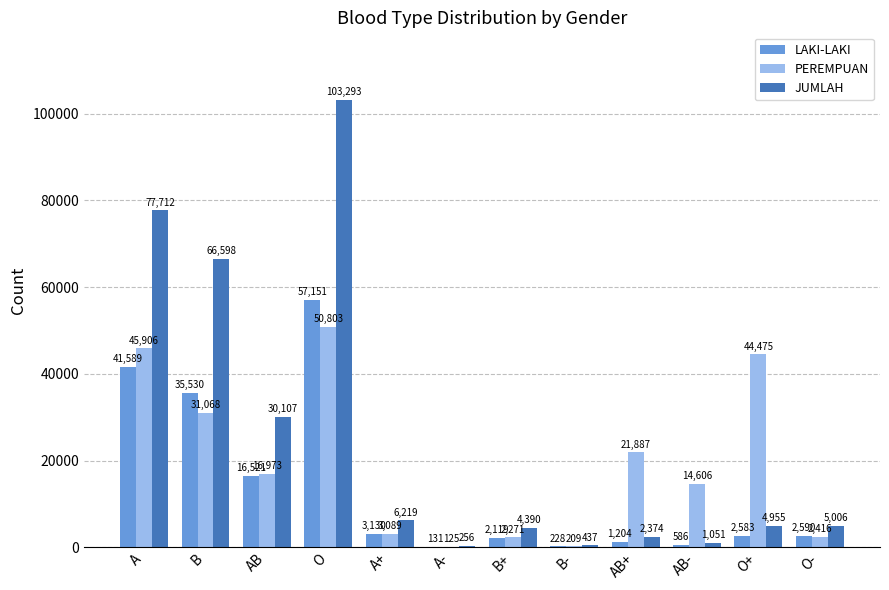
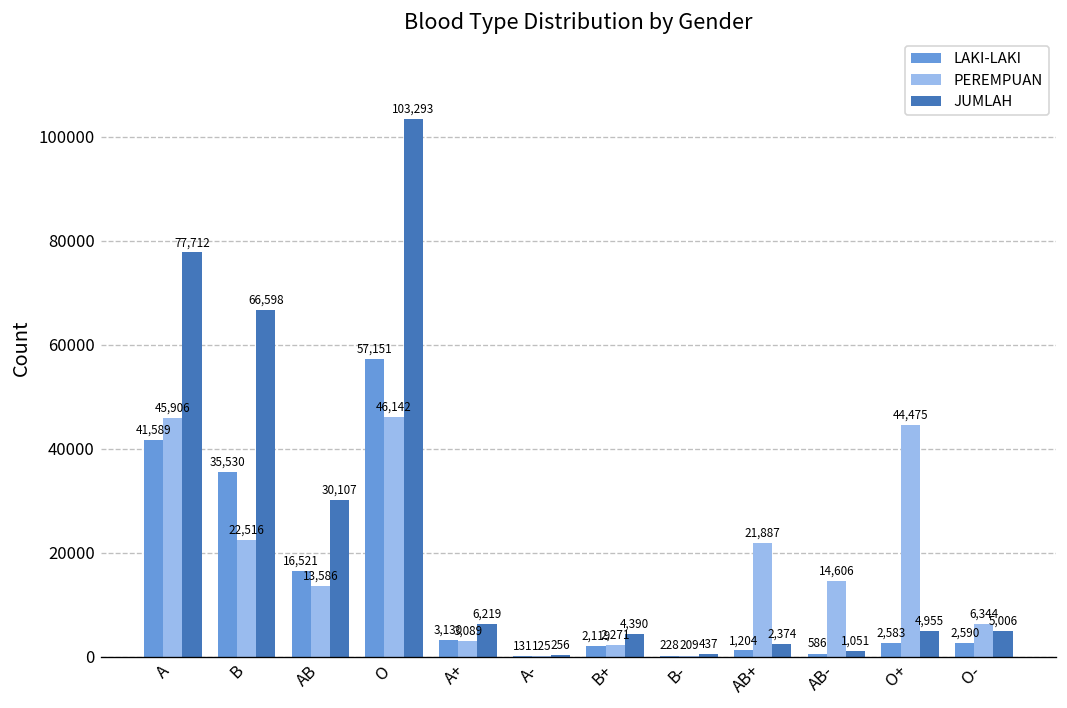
PEREMPUAN, B: 31,068 -> 22,516
PEREMPUAN, AB: 16,973 -> 13,586
PEREMPUAN, O: 50,803 -> 46,142
PEREMPUAN, O-: 2,416 -> 6,344
